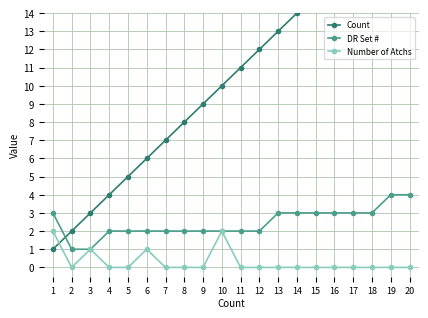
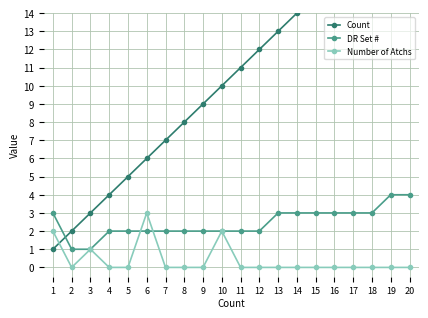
Number of Atchs, 6: 1 -> 3
